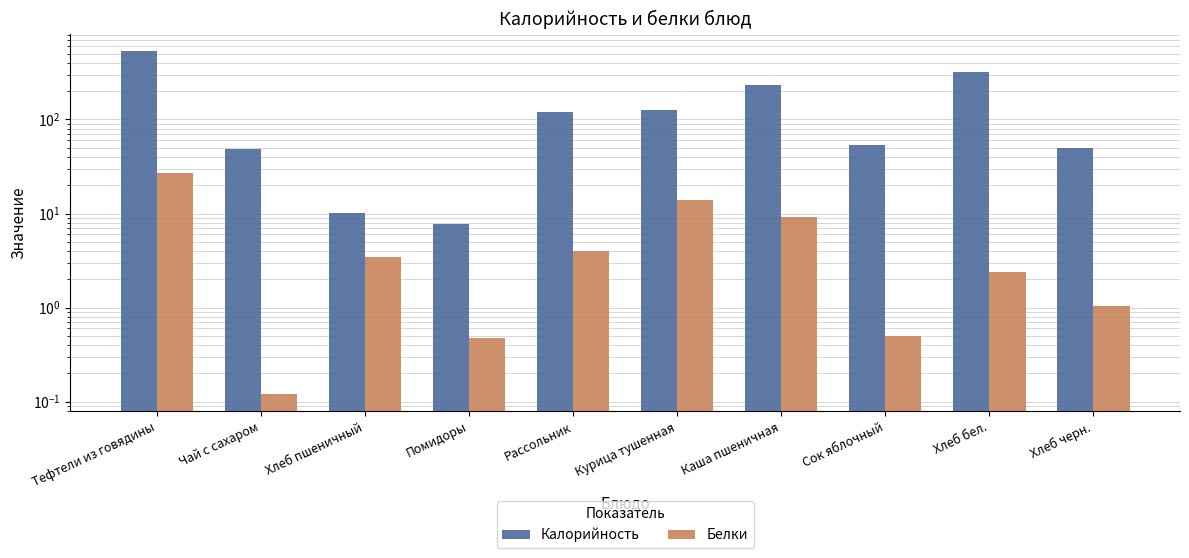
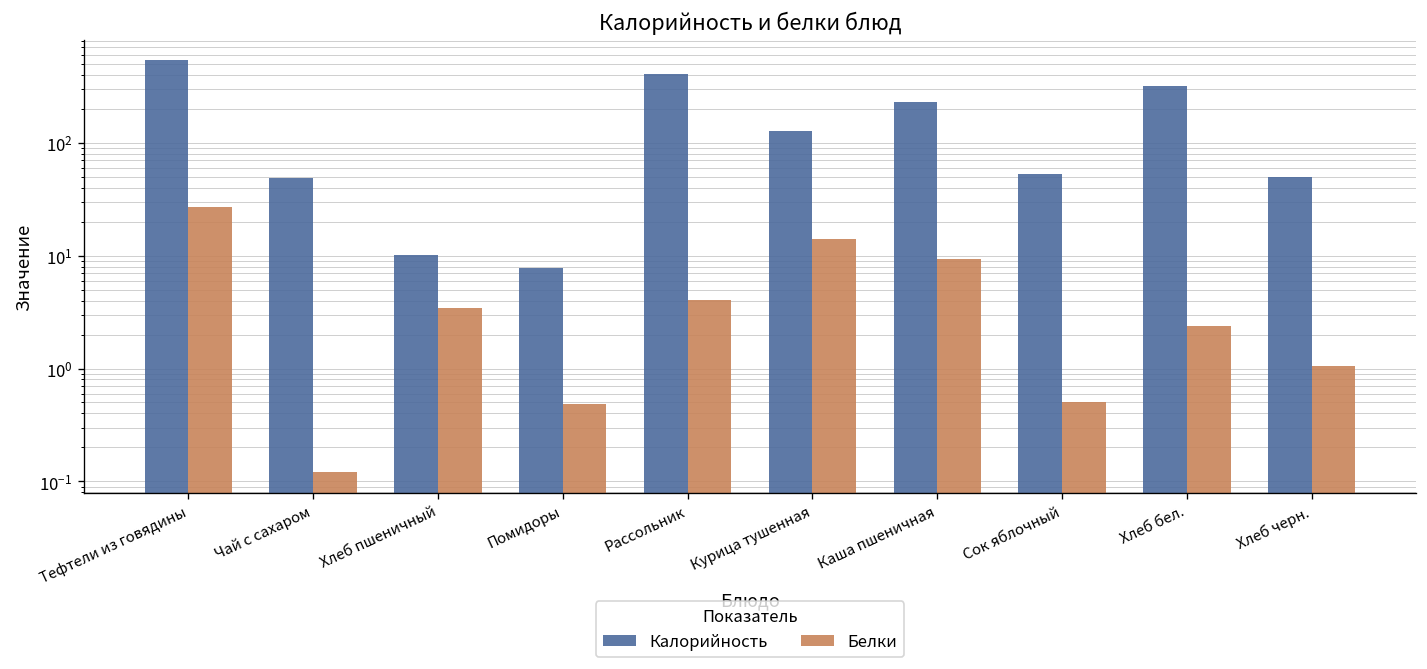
Калорийность, Рассольник: 120 -> 410
